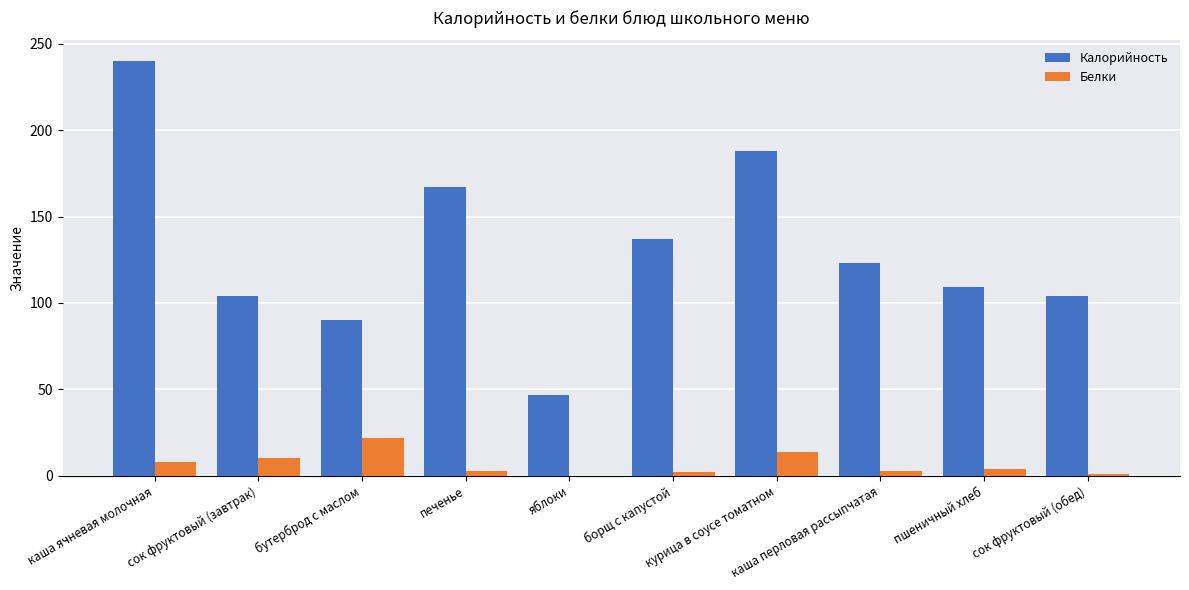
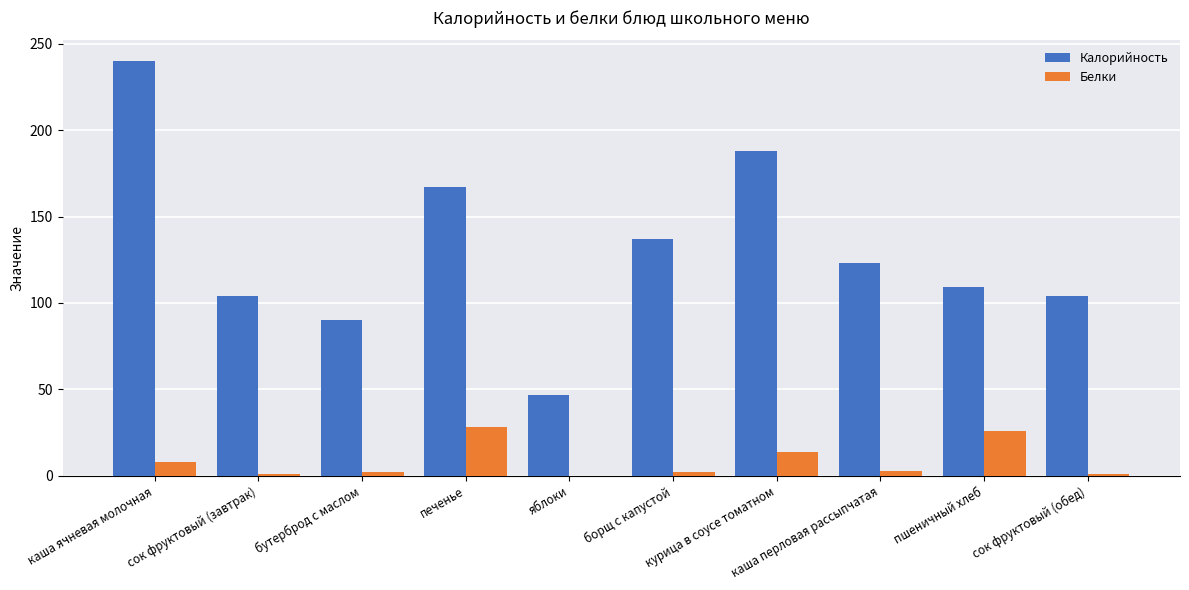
Белки, сок фруктовый (завтрак): 10 -> 1
Белки, бутерброд с маслом: 22 -> 2
Белки, печенье: 3 -> 28
Белки, пшеничный хлеб: 4 -> 26
